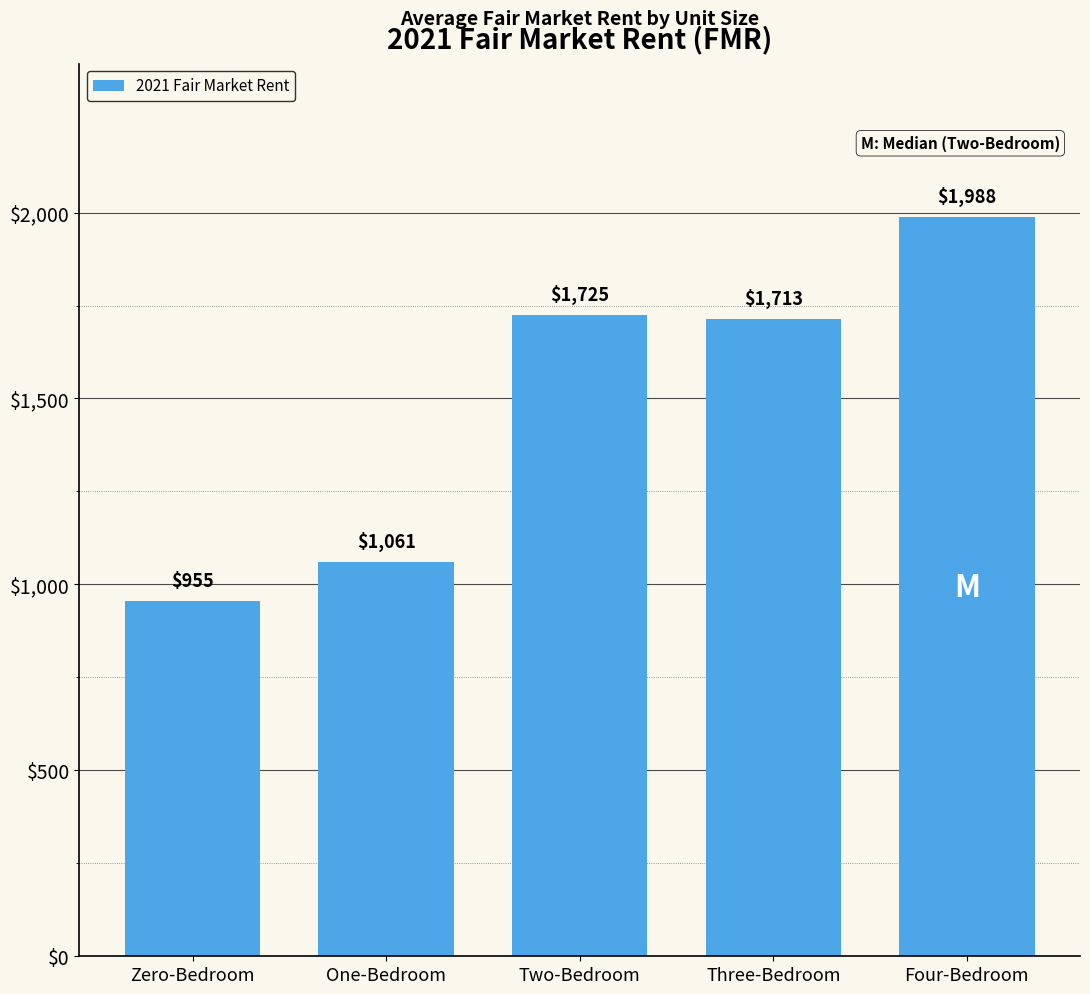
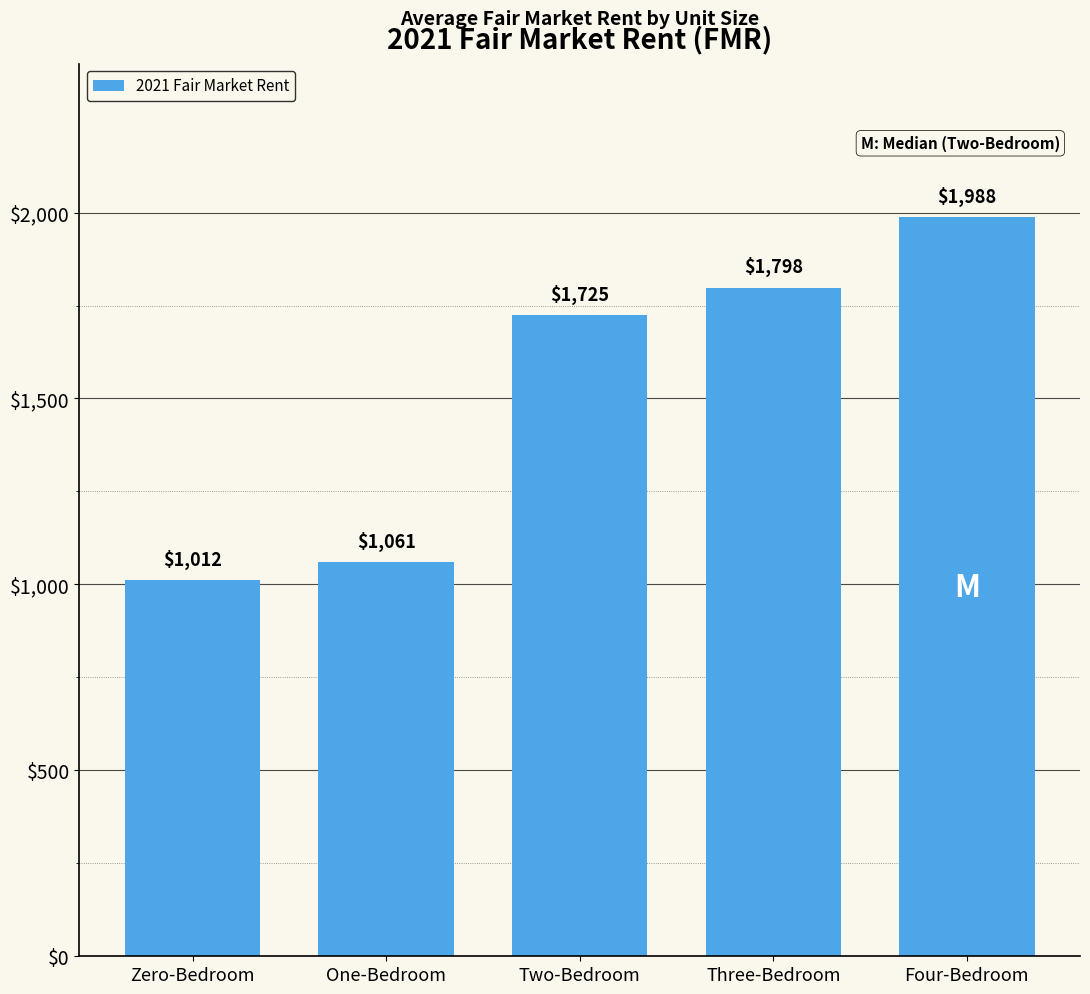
Zero-Bedroom: $955 -> $1,012
Three-Bedroom: $1,713 -> $1,798
